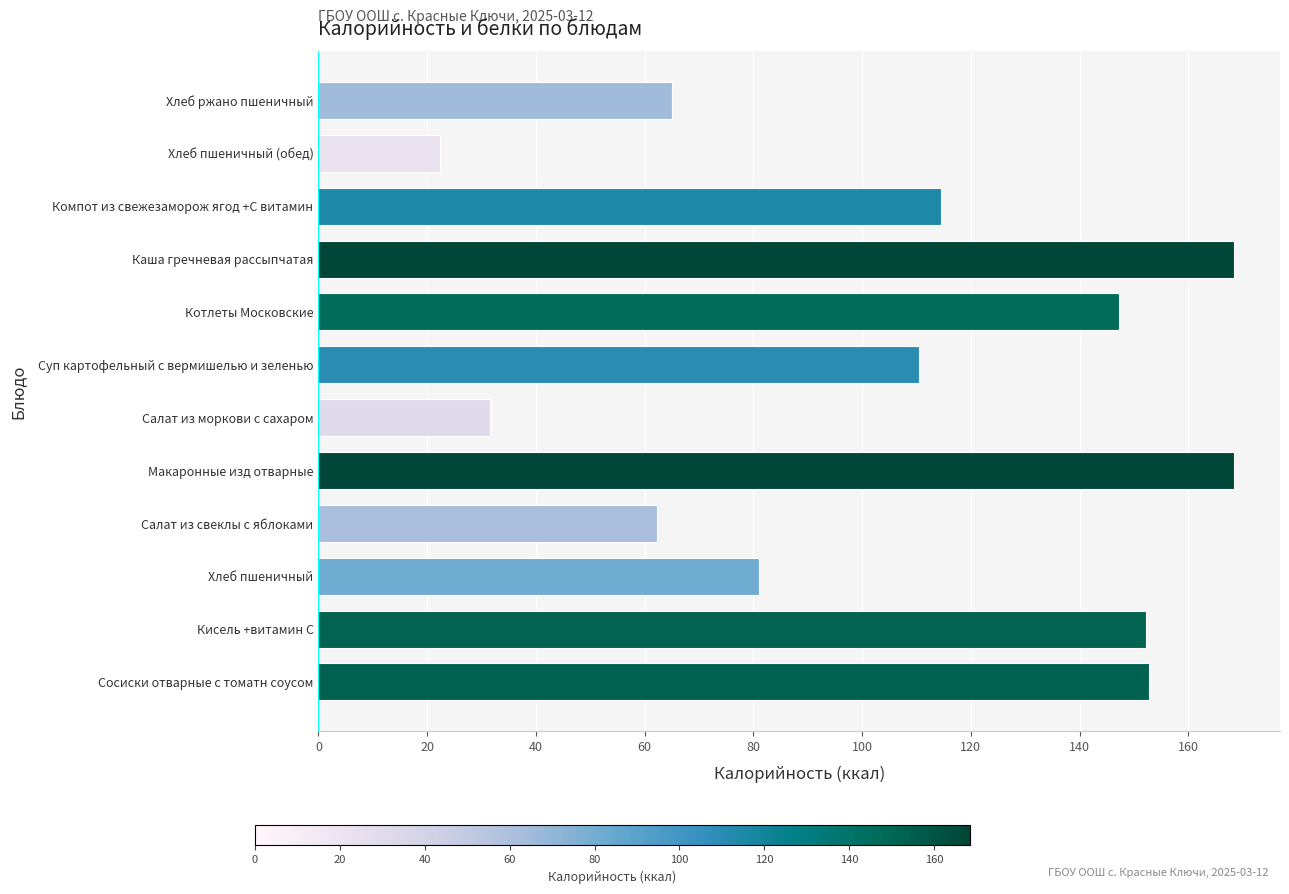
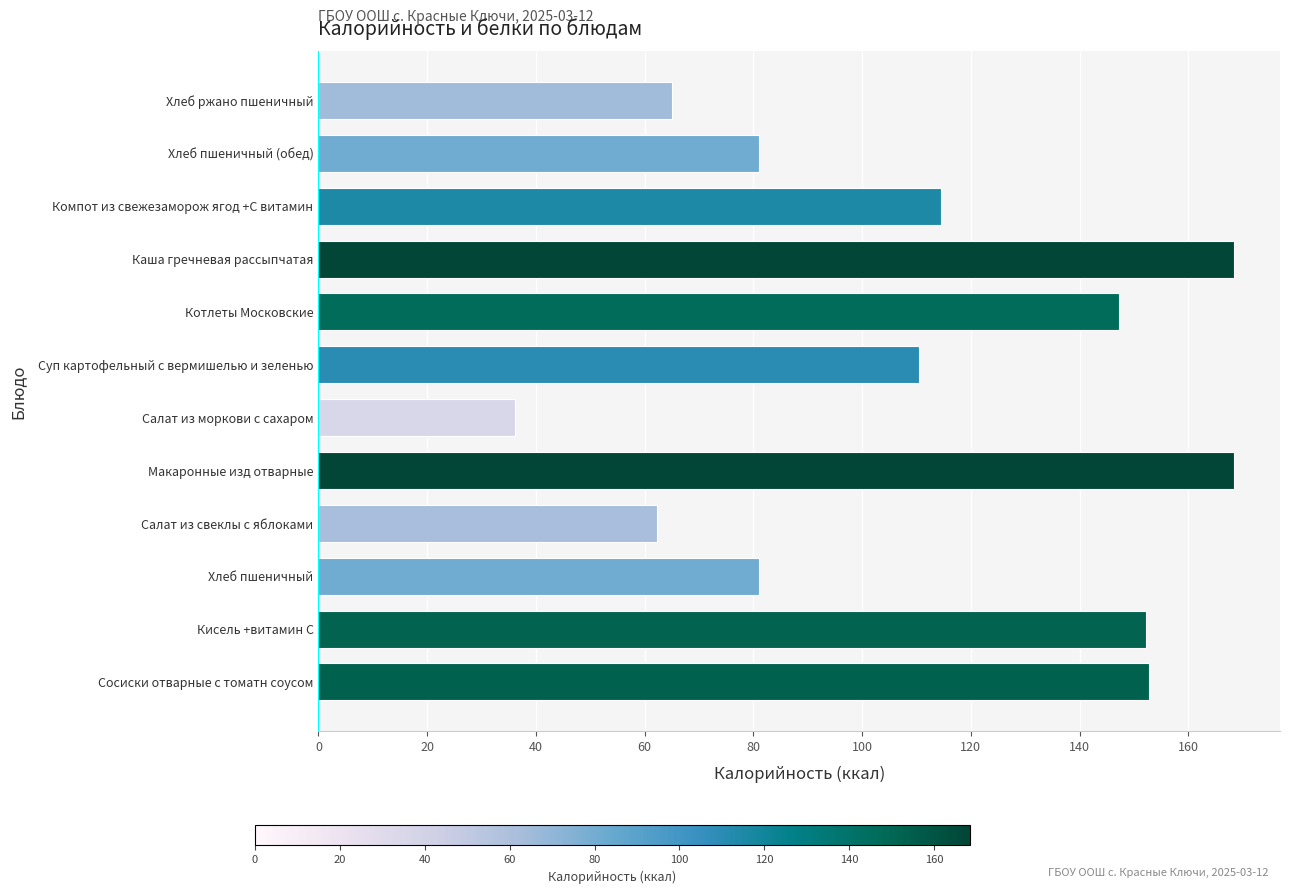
Хлеб пшеничный (обед): 22 -> 81
Салат из моркови с сахаром: 32 -> 36
